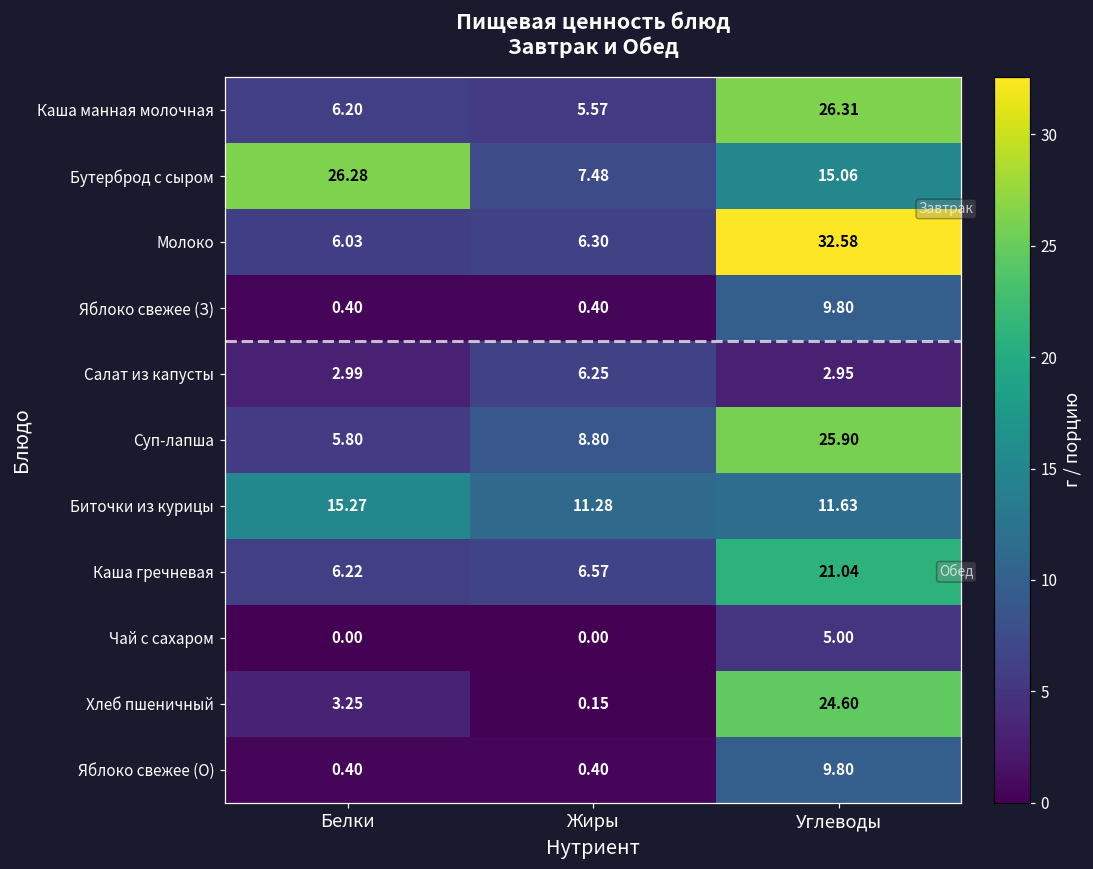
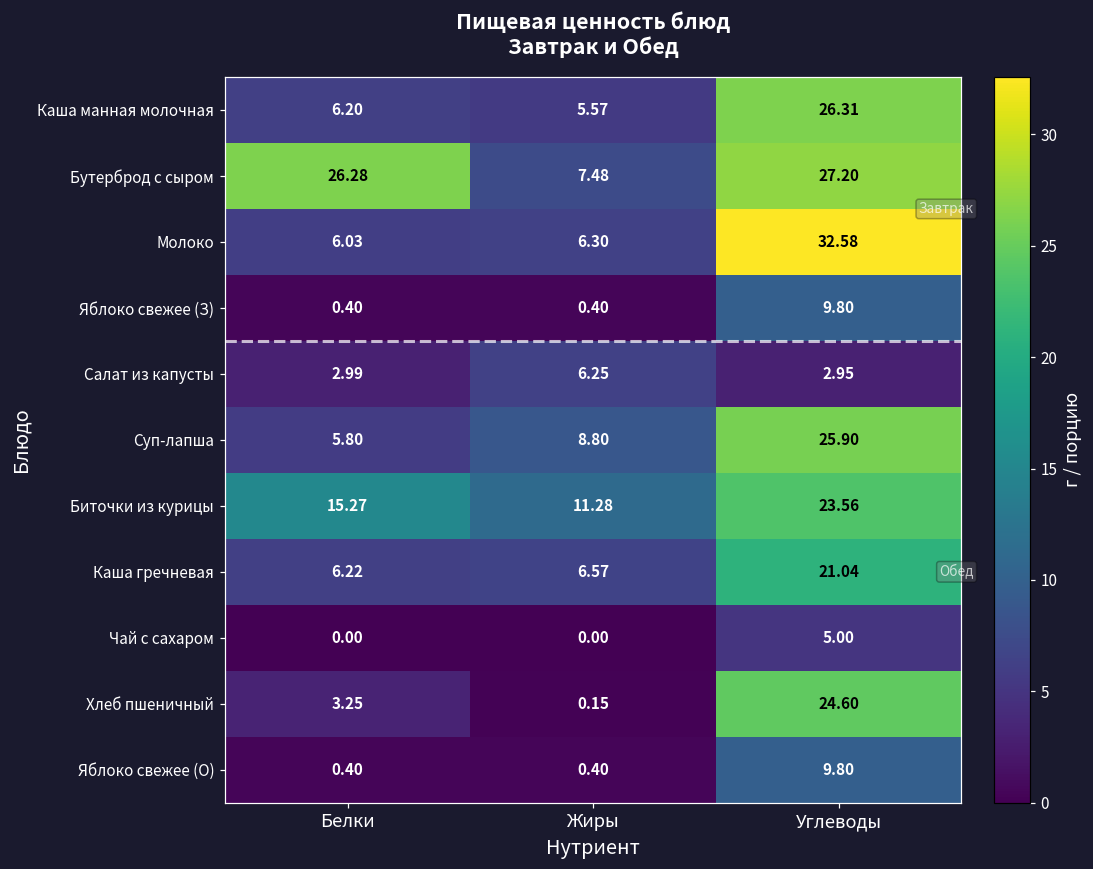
Бутерброд с сыром, Углеводы: 15.06 -> 27.20
Биточки из курицы, Углеводы: 11.63 -> 23.56
